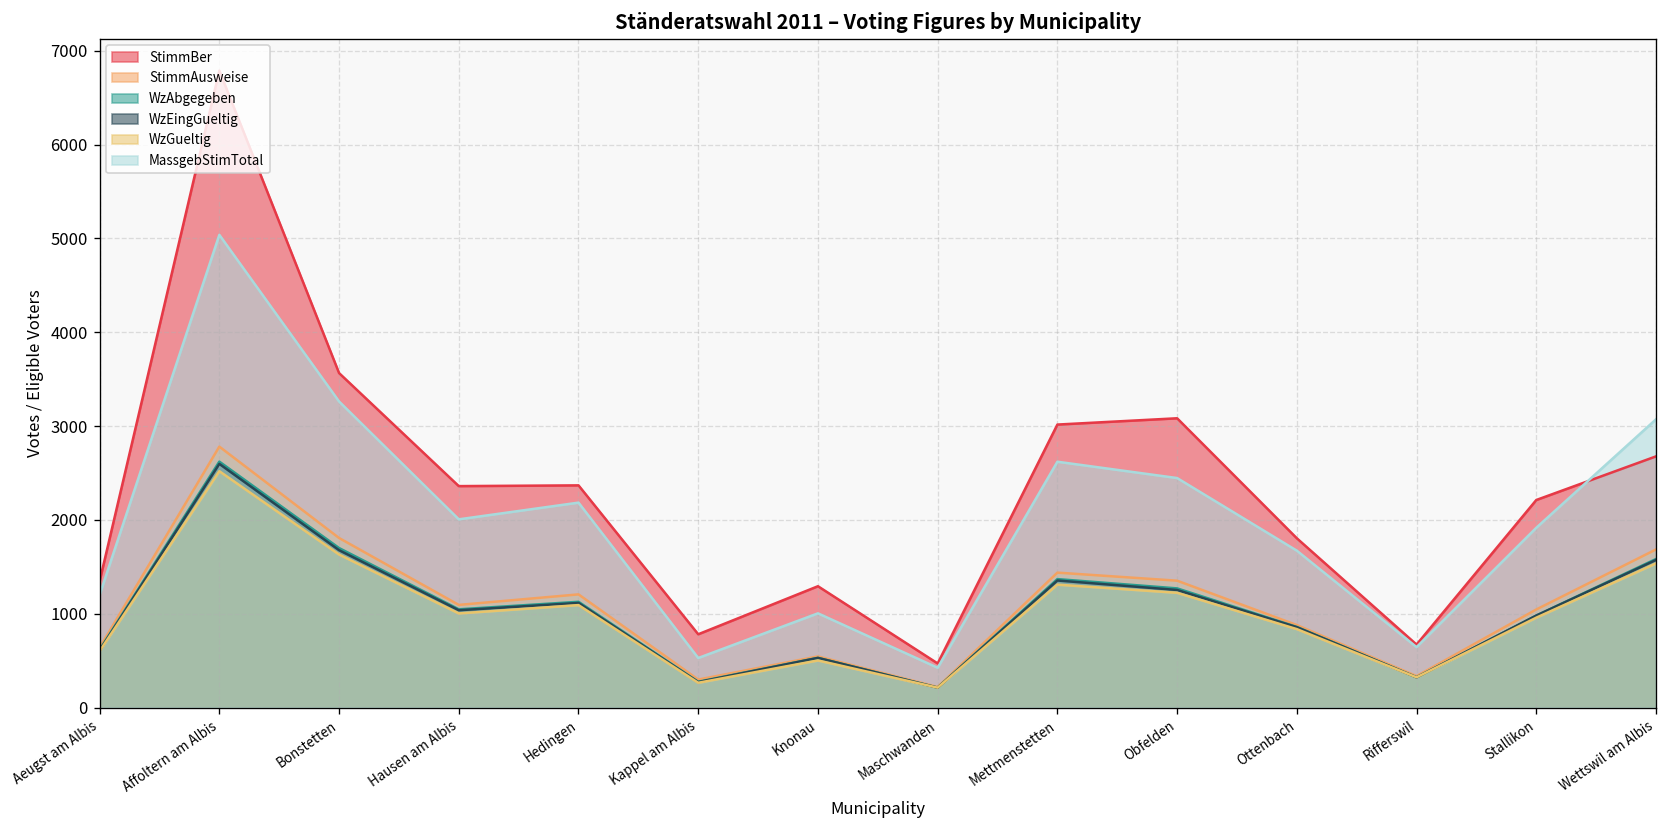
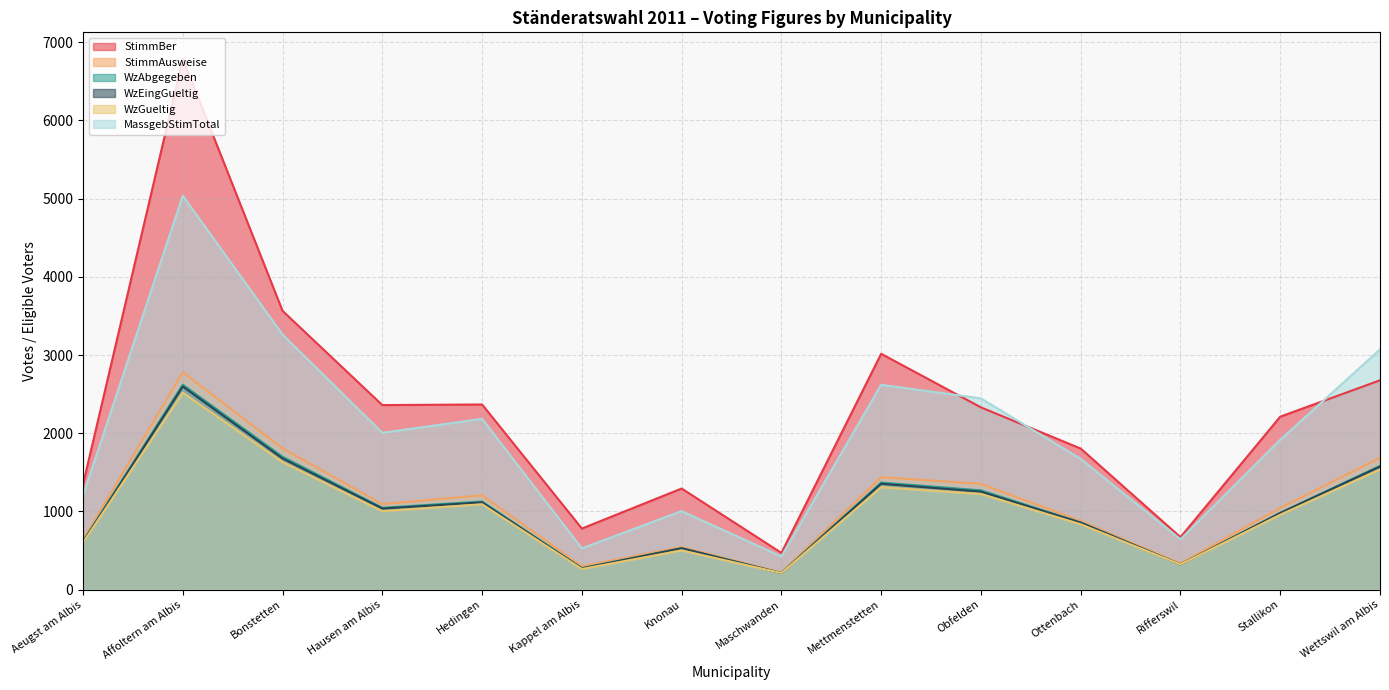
StimmBer, Obfelden: 3100 -> 2300
